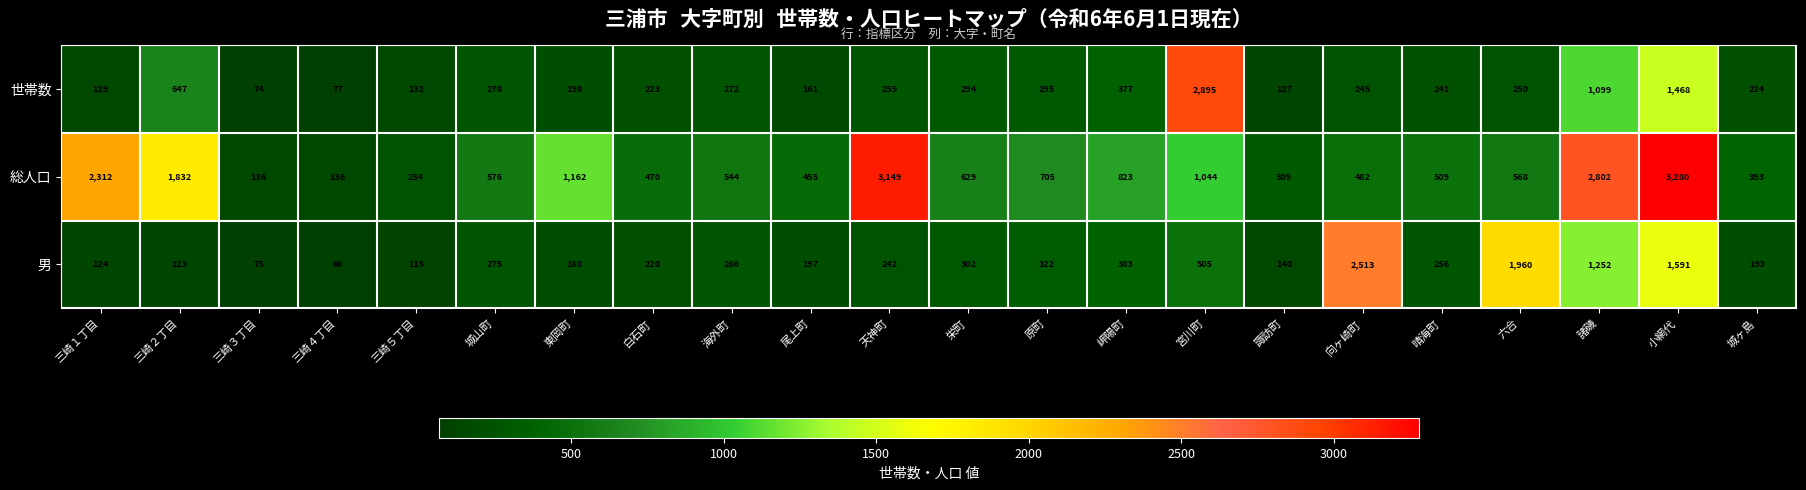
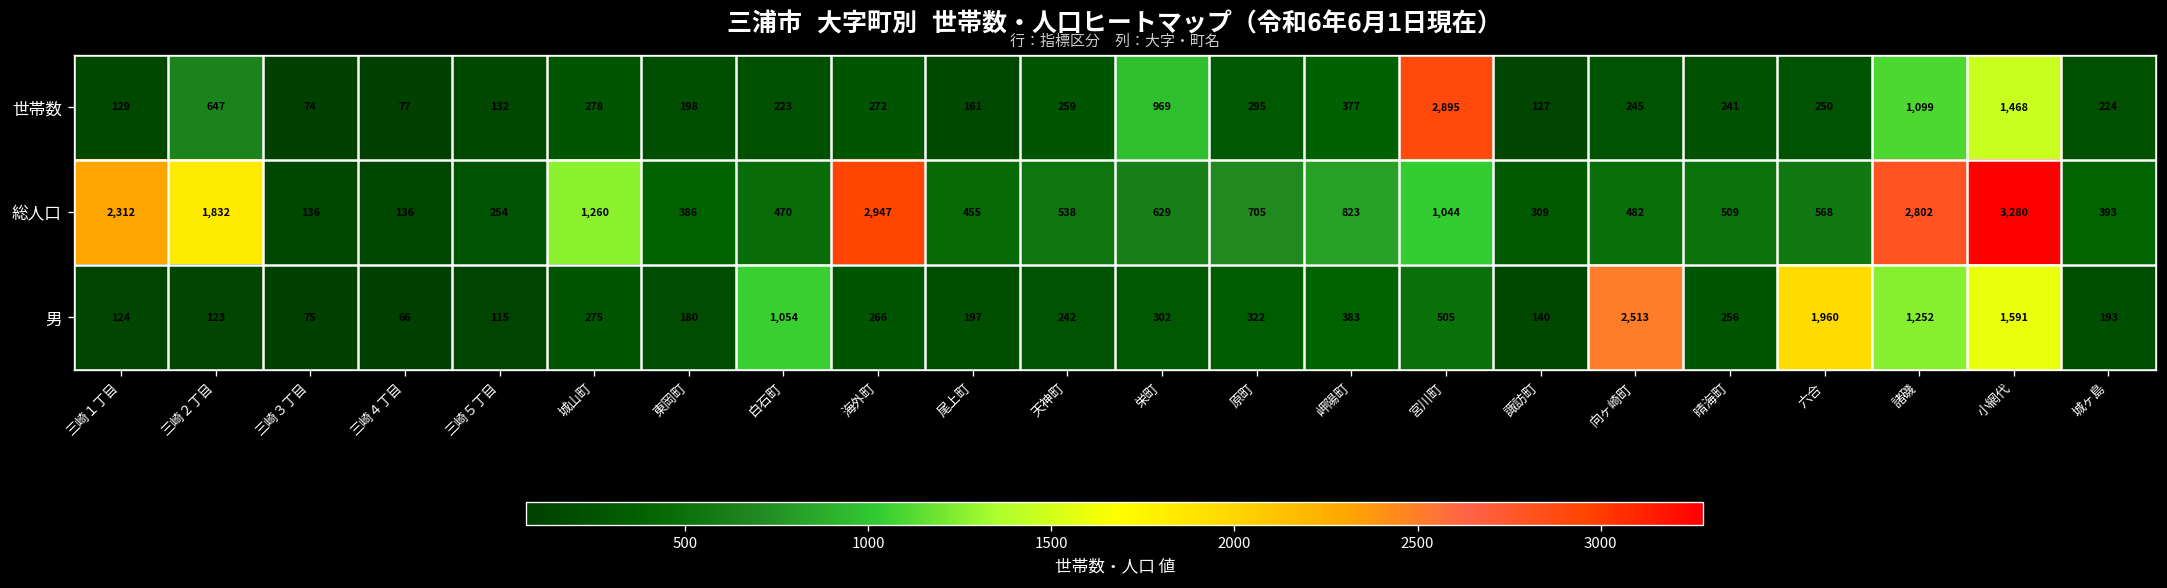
世帯数, 栄町: 294 -> 969
総人口, 城山町: 576 -> 1,260
総人口, 東岡町: 1,162 -> 386
総人口, 海外町: 544 -> 2,947
総人口, 天神町: 3,149 -> 538
男, 白石町: 220 -> 1,054
